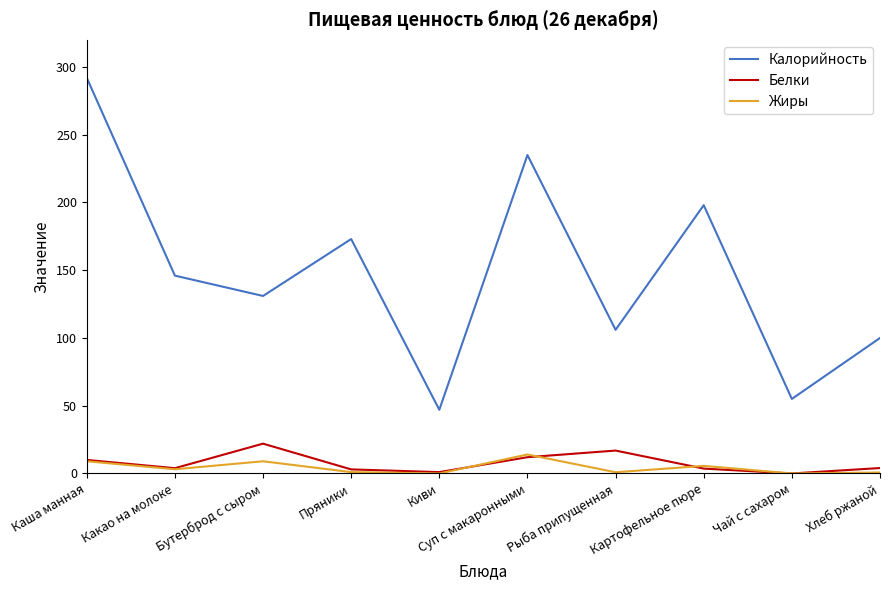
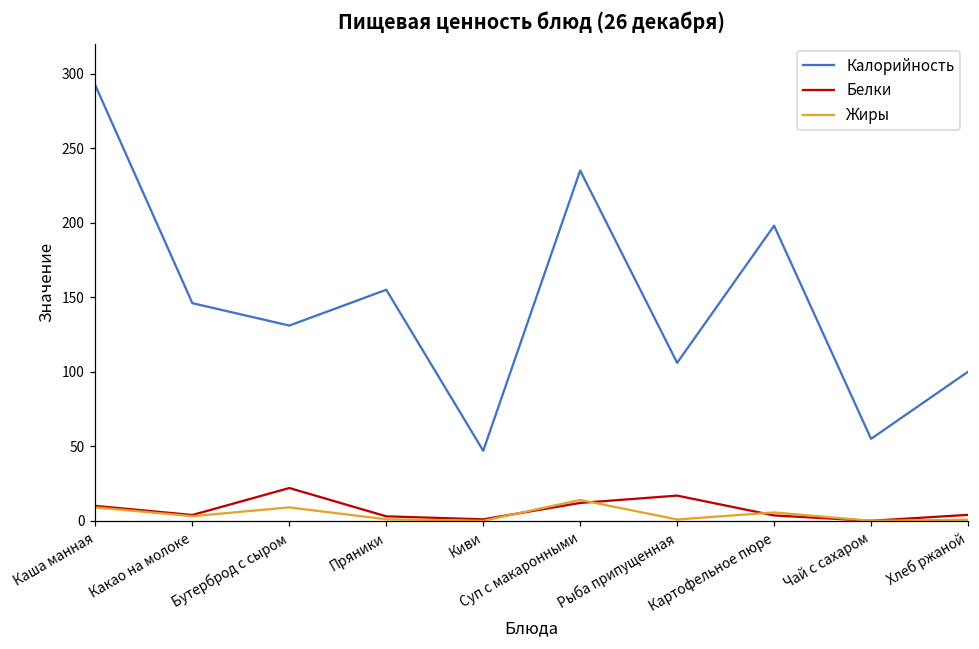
Калорийность, Пряники: 173 -> 155
